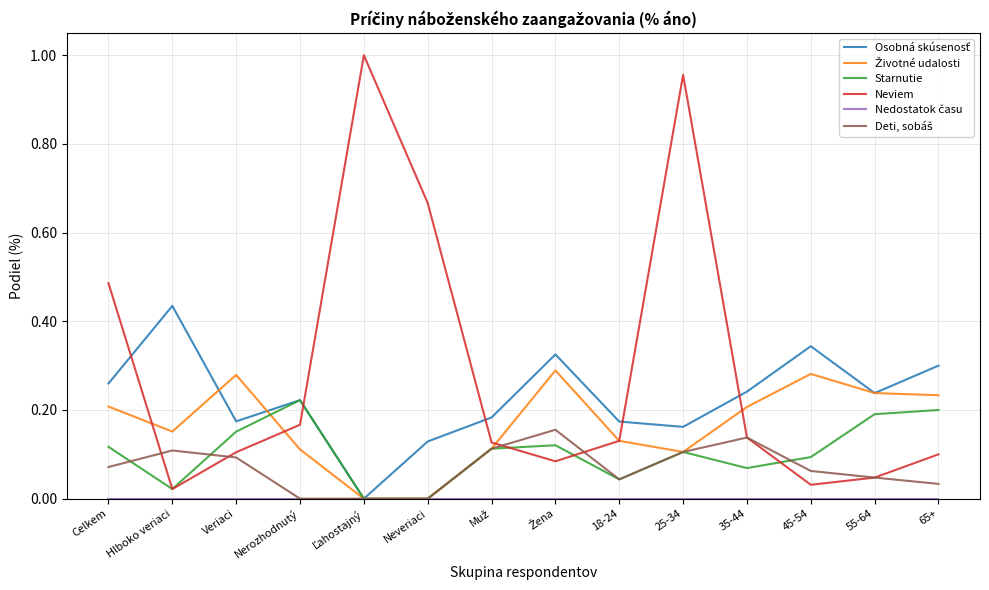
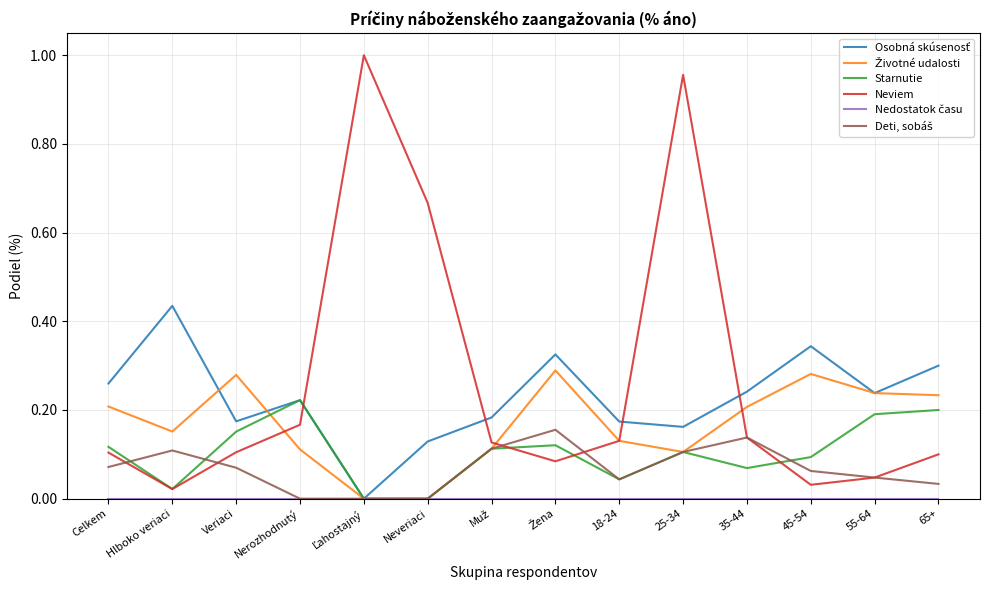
Neviem, Celkem: 0.49 -> 0.10
Deti, sobáš, Veriaci: 0.09 -> 0.07
